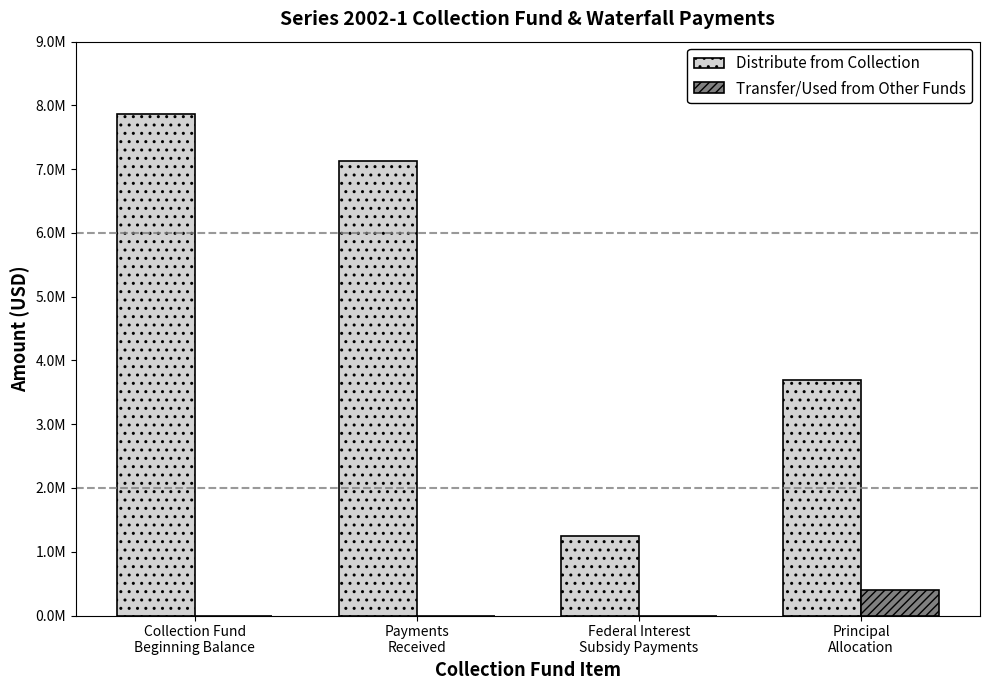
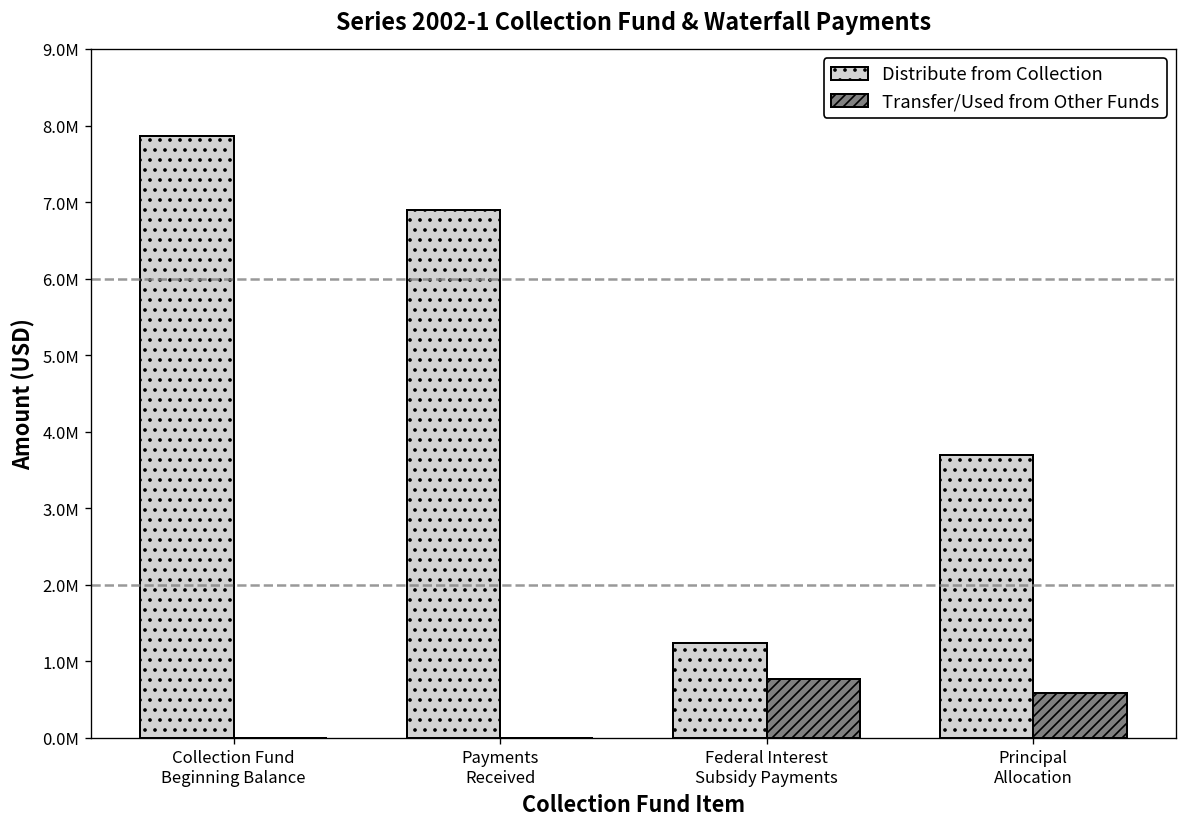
Distribute from Collection, Payments Received: 7100000 -> 6900000
Transfer/Used from Other Funds, Federal Interest Subsidy Payments: 0 -> 800000
Transfer/Used from Other Funds, Principal Allocation: 400000 -> 600000
